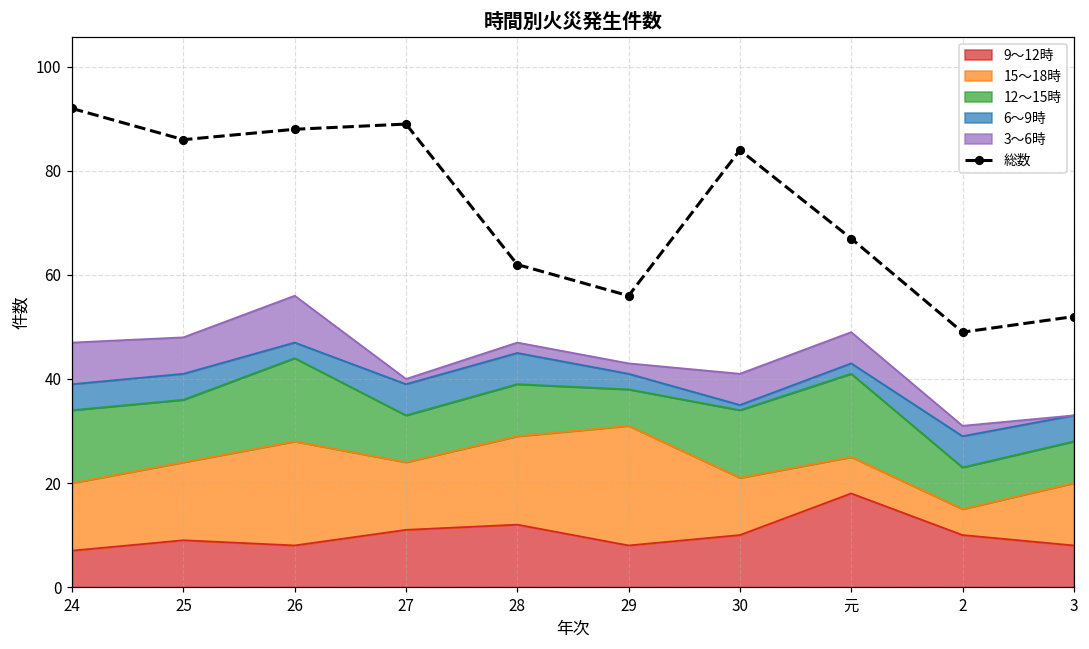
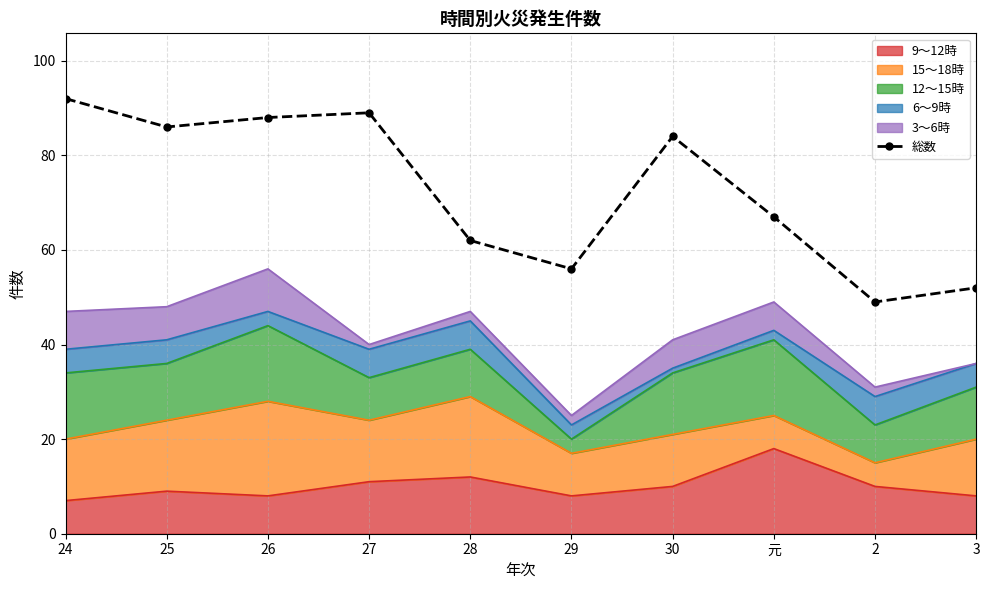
15～18時, 29: 23 -> 9
12～15時, 29: 7 -> 3
12～15時, 3: 8 -> 11
